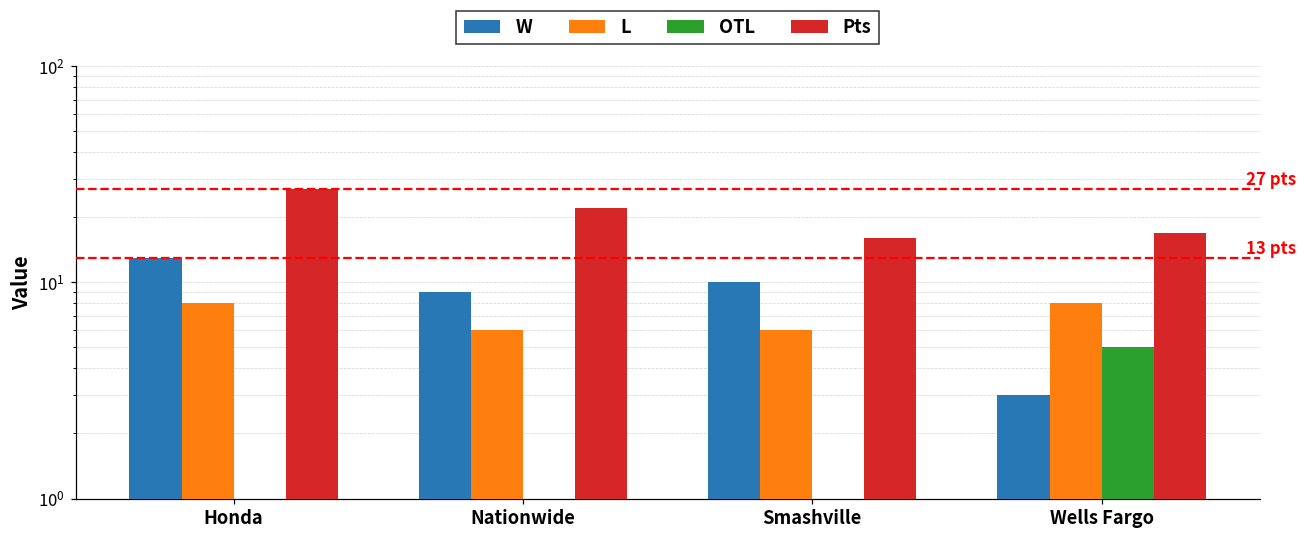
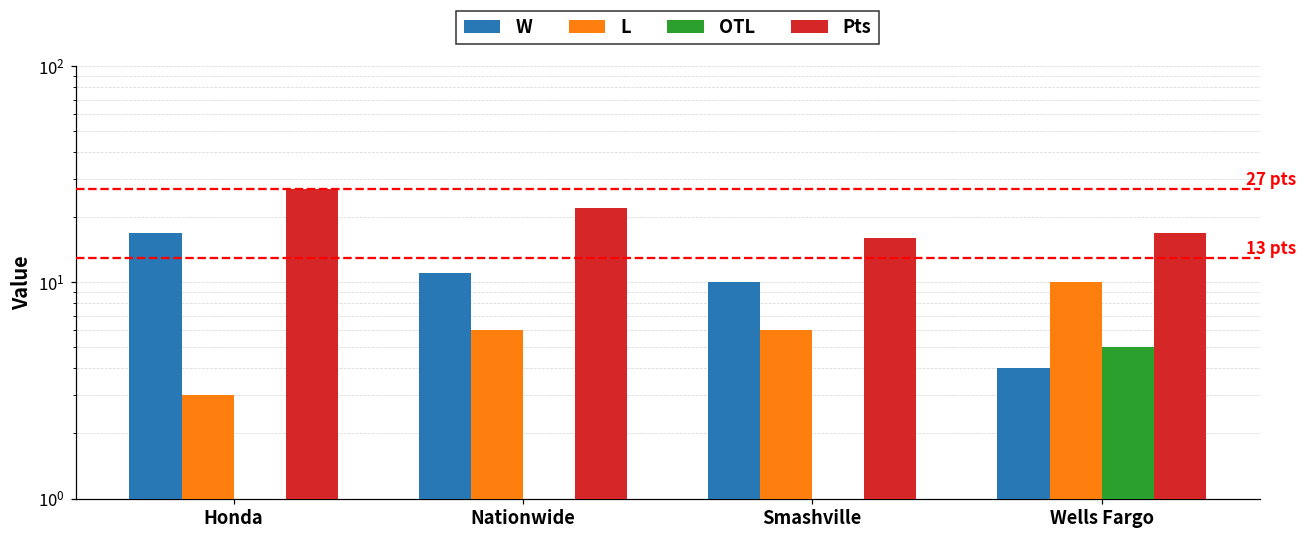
W, Honda: 13 -> 17
L, Honda: 8 -> 3
W, Nationwide: 9 -> 11
W, Wells Fargo: 3 -> 4
L, Wells Fargo: 8 -> 10
